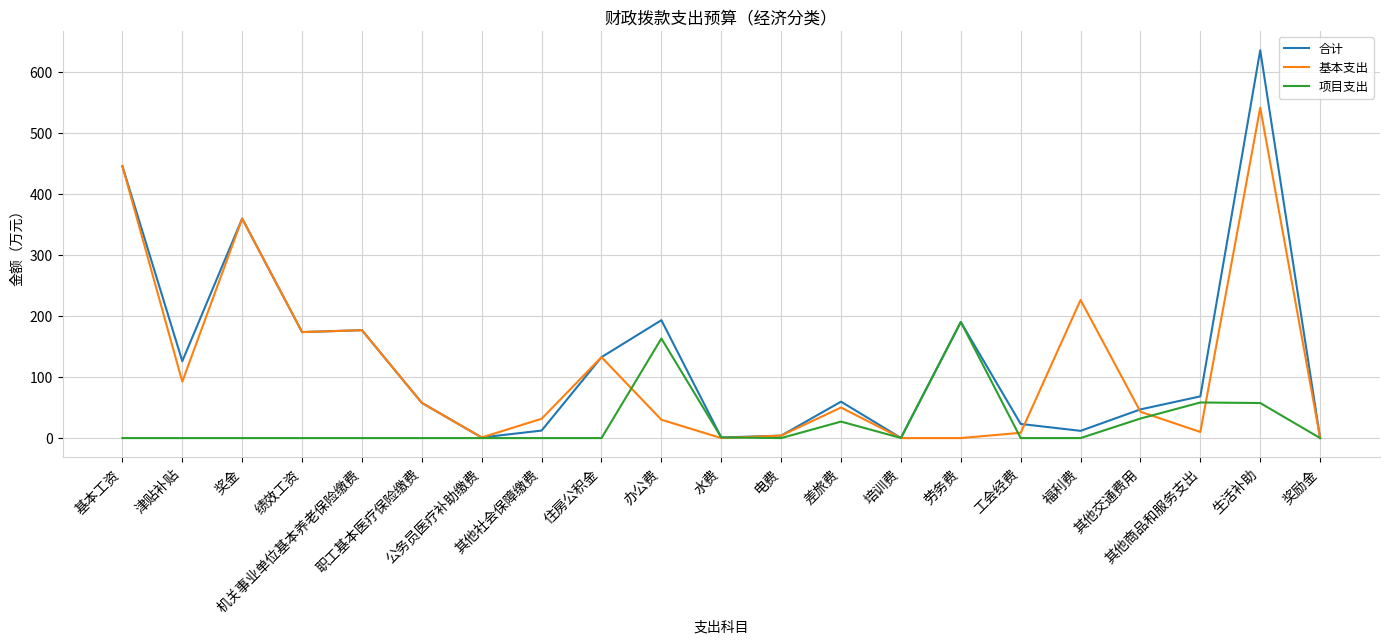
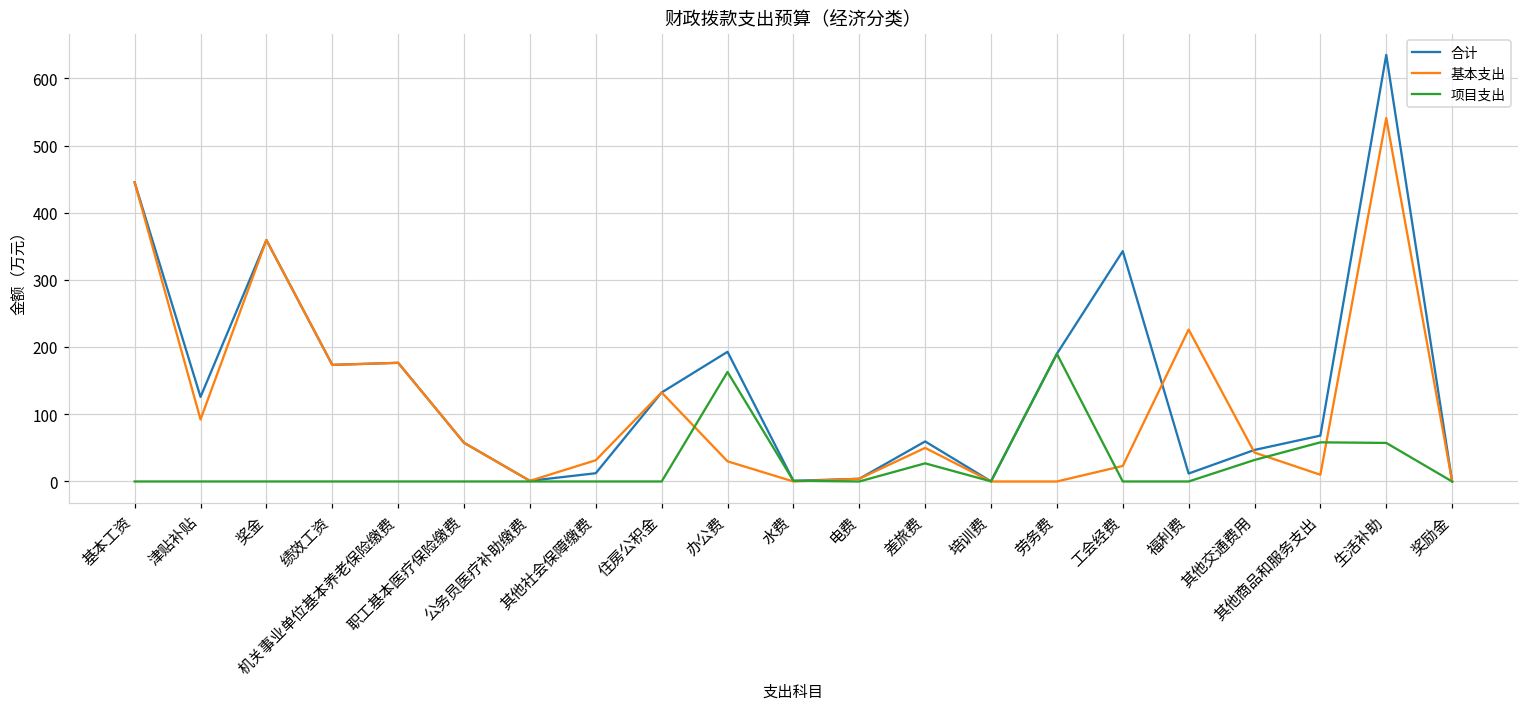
合计, 工会经费: 20 -> 340
基本支出, 工会经费: 10 -> 20
